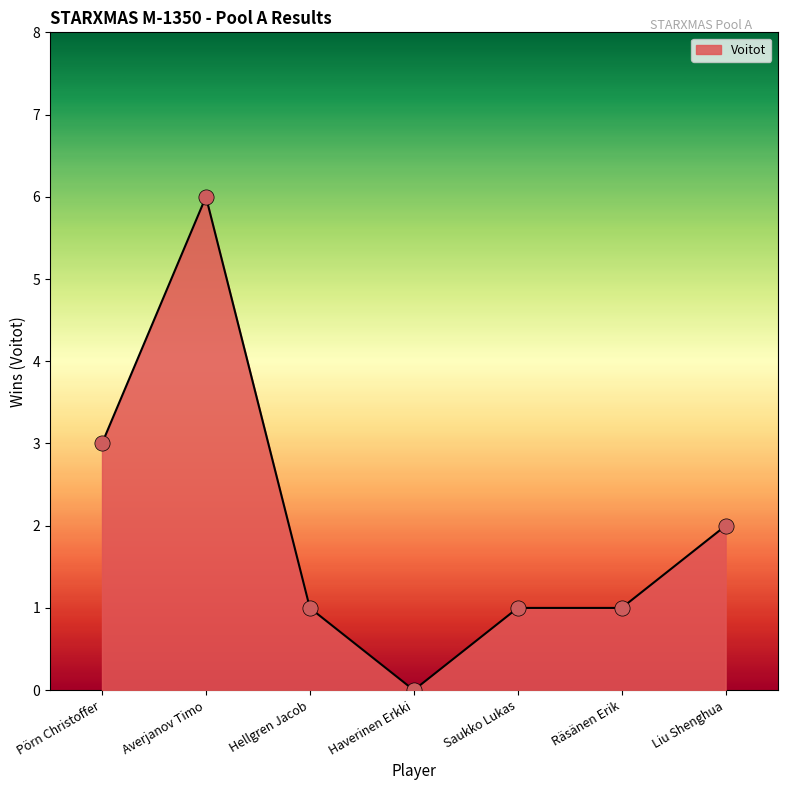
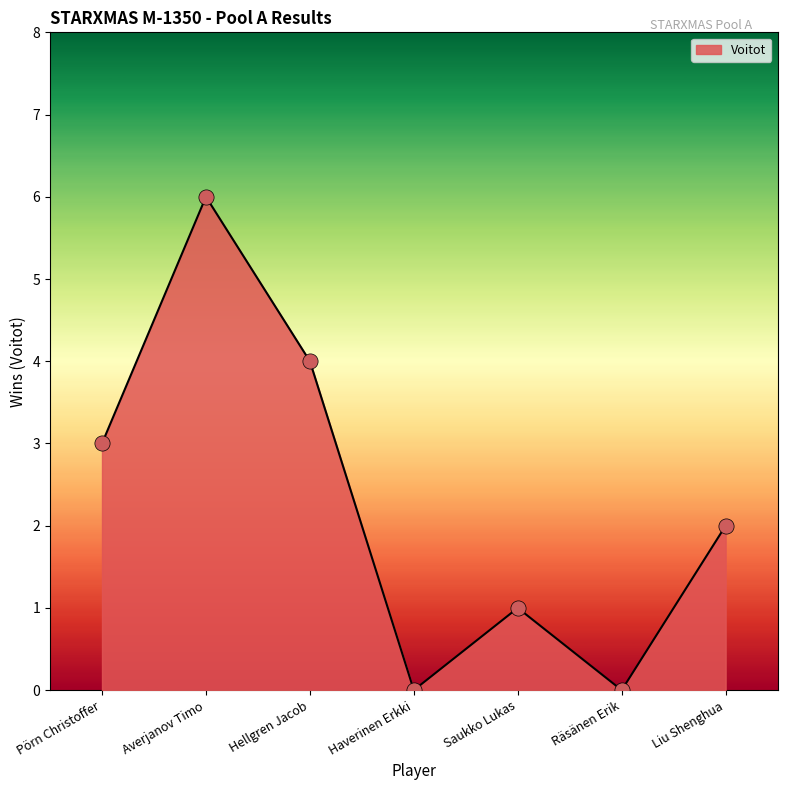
Hellgren Jacob: 1 -> 4
Räsänen Erik: 1 -> 0
